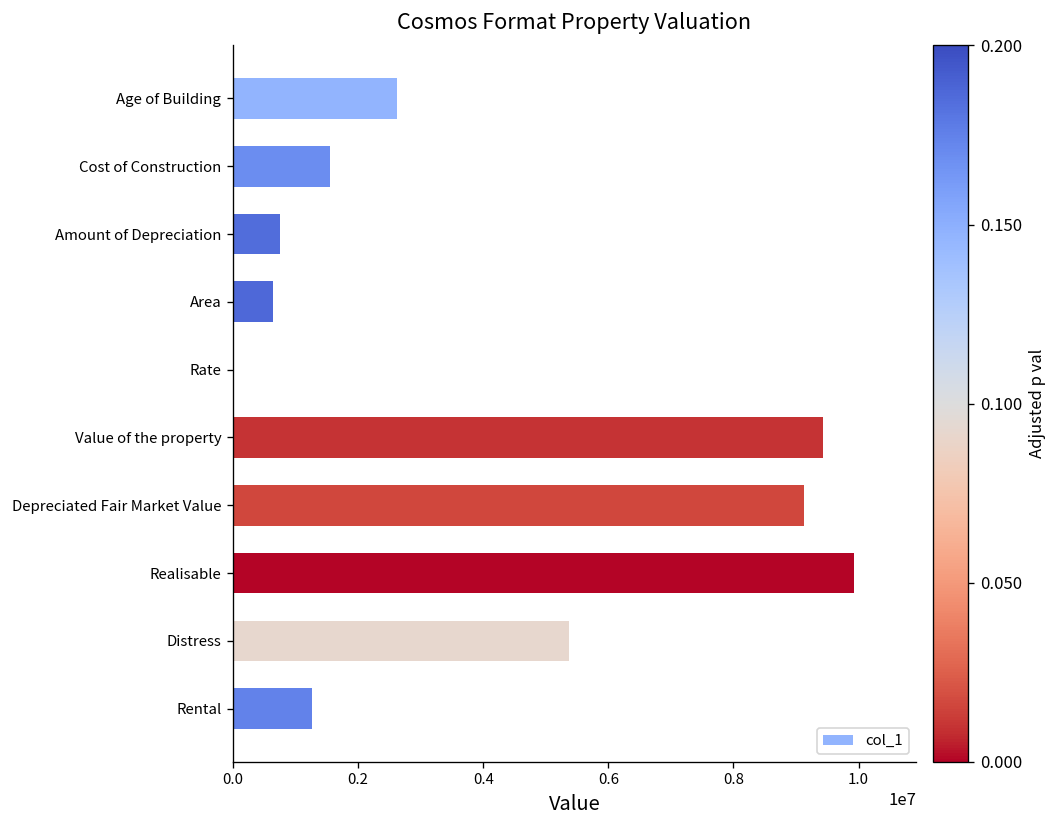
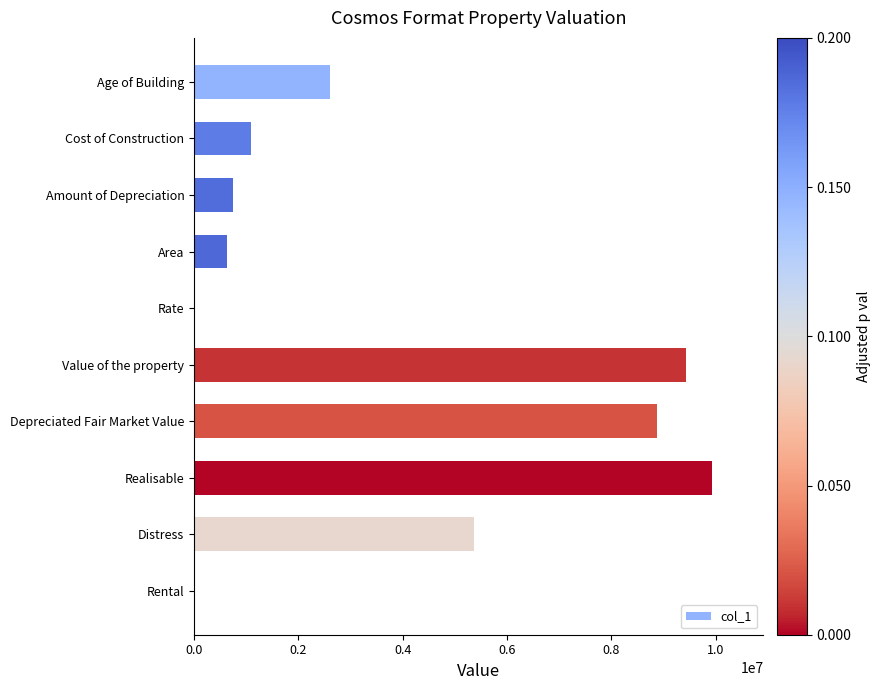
Cost of Construction: 1500000 -> 1100000
Depreciated Fair Market Value: 9100000 -> 8900000
Rental: 1300000 -> 0
